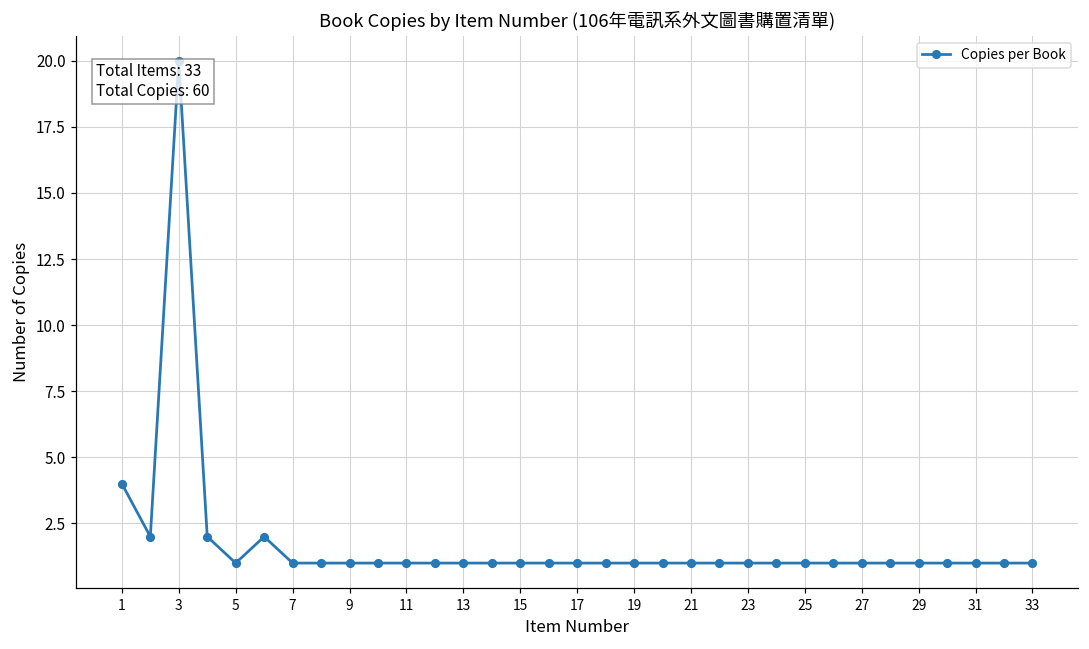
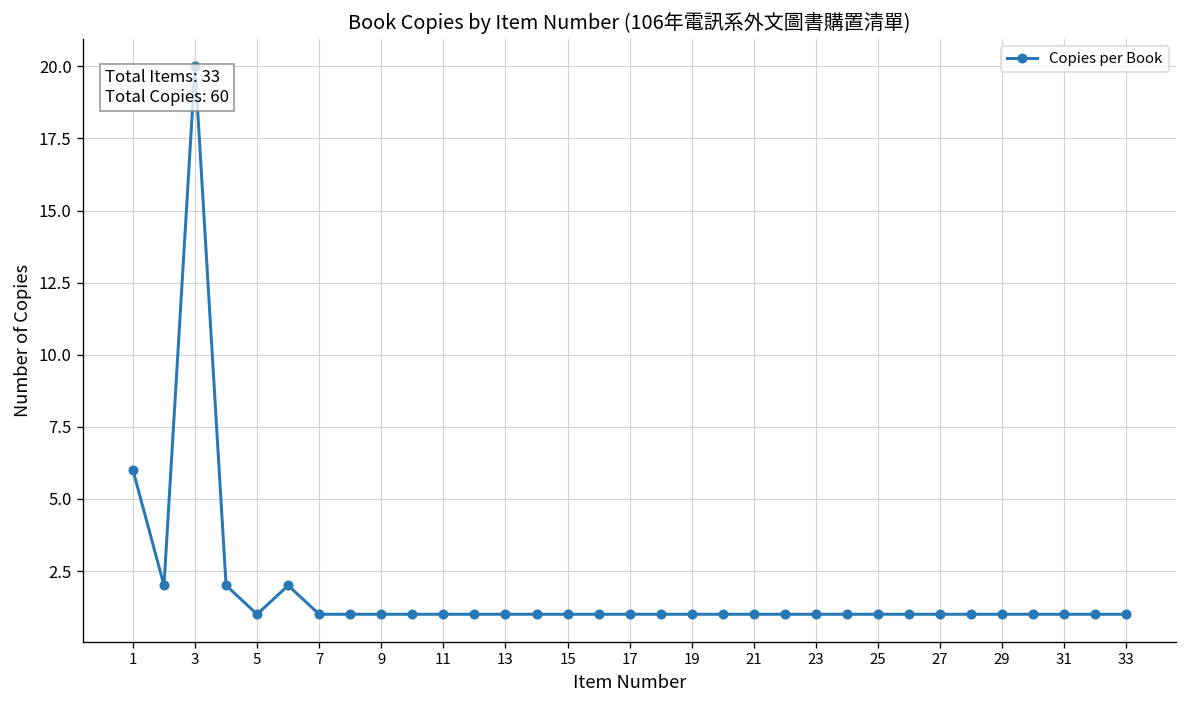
1: 4 -> 6
